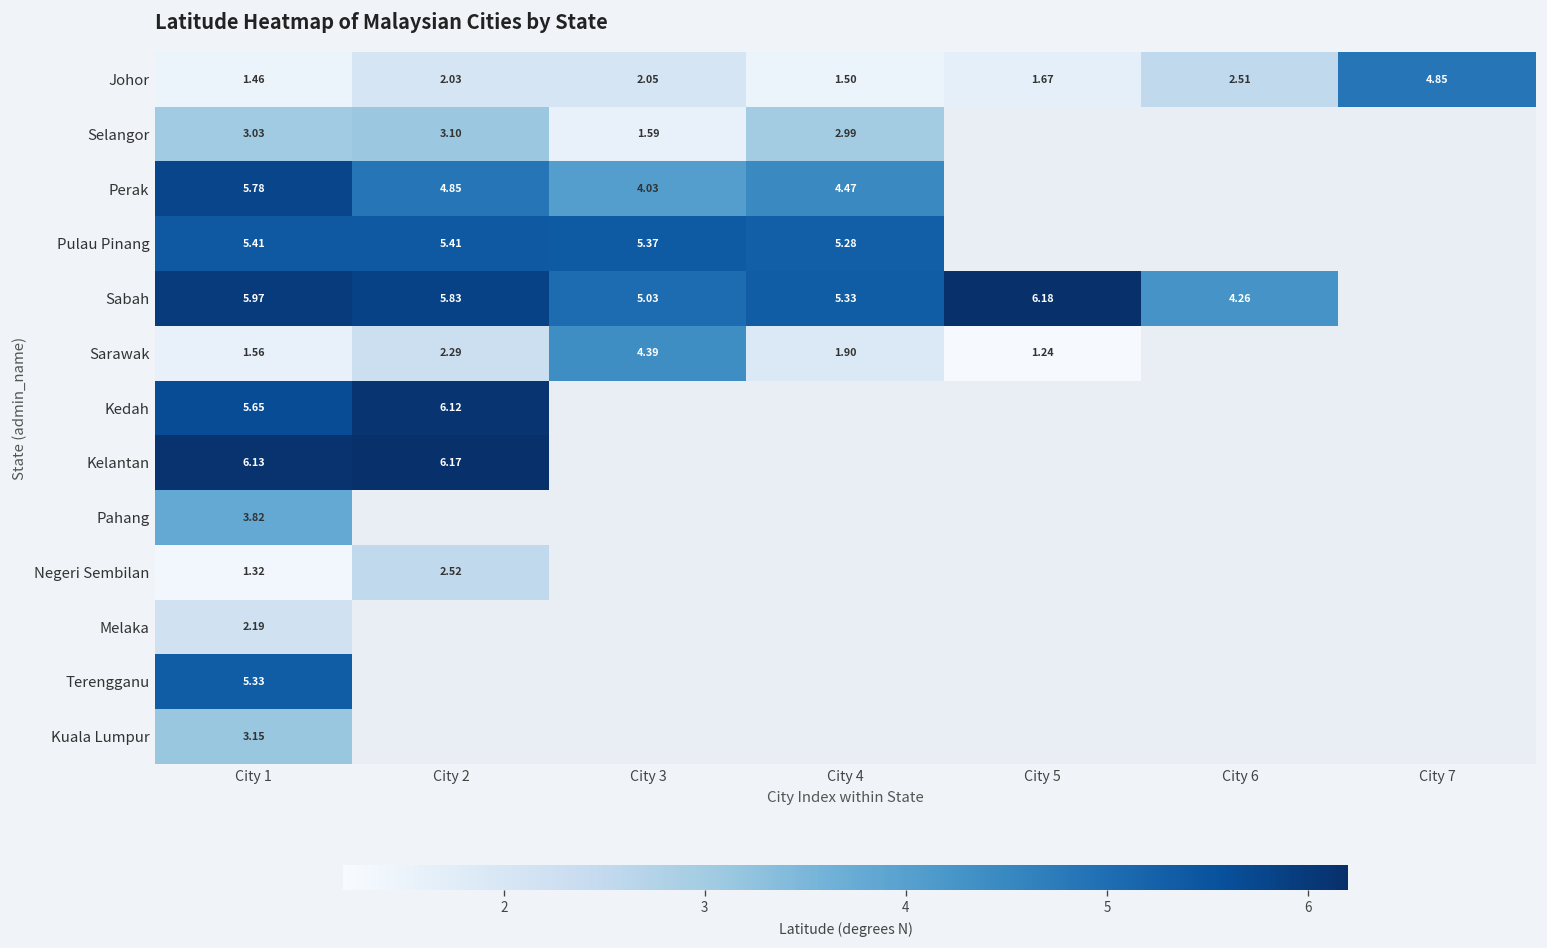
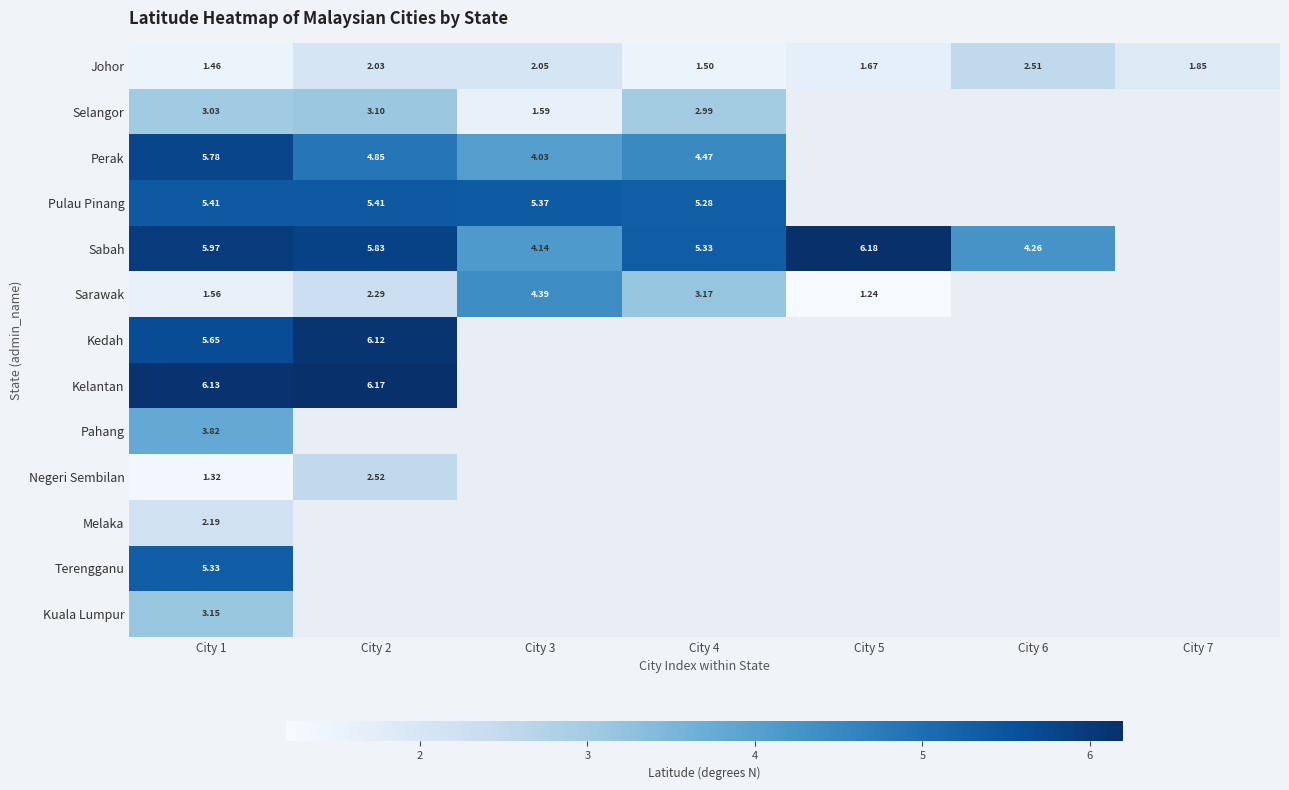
Johor, City 7: 4.85 -> 1.85
Sabah, City 3: 5.03 -> 4.14
Sarawak, City 4: 1.90 -> 3.17
